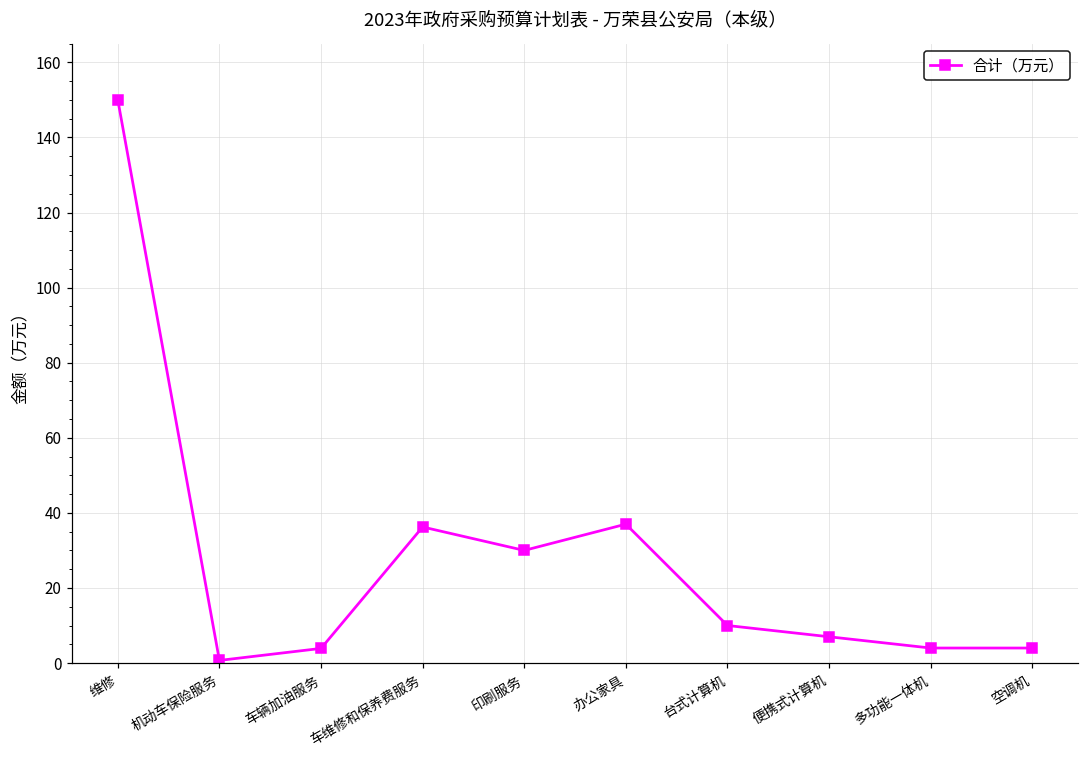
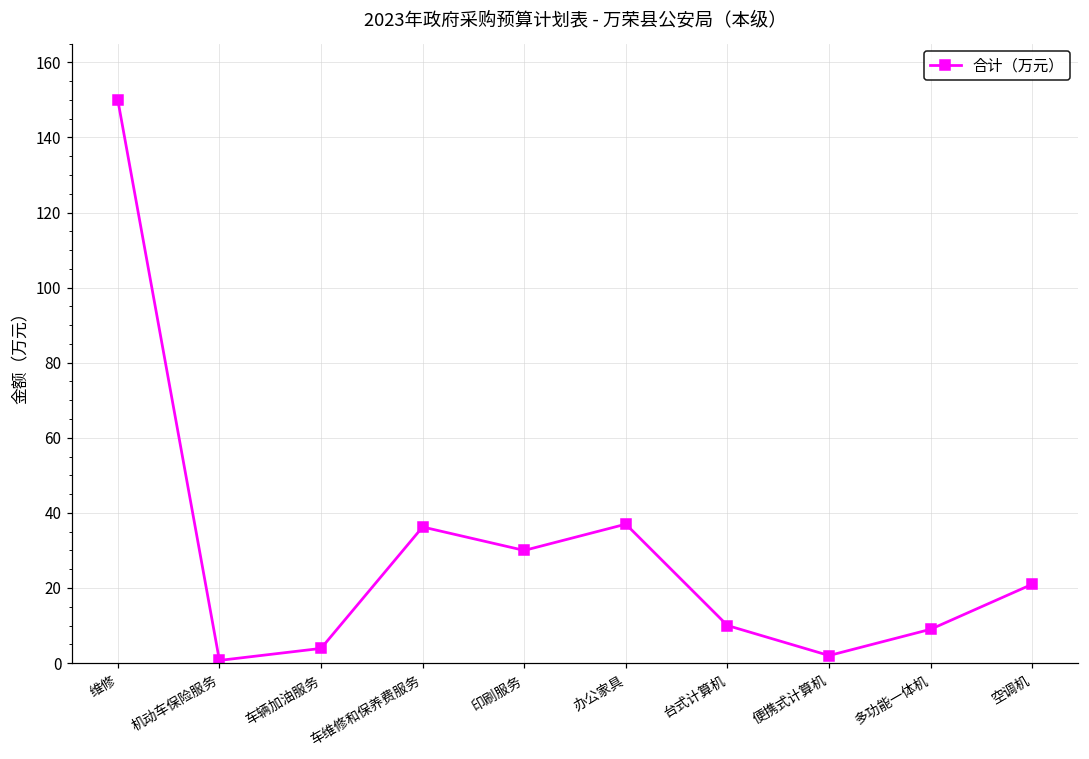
便携式计算机: 7 -> 2
多功能一体机: 4 -> 9
空调机: 4 -> 21
